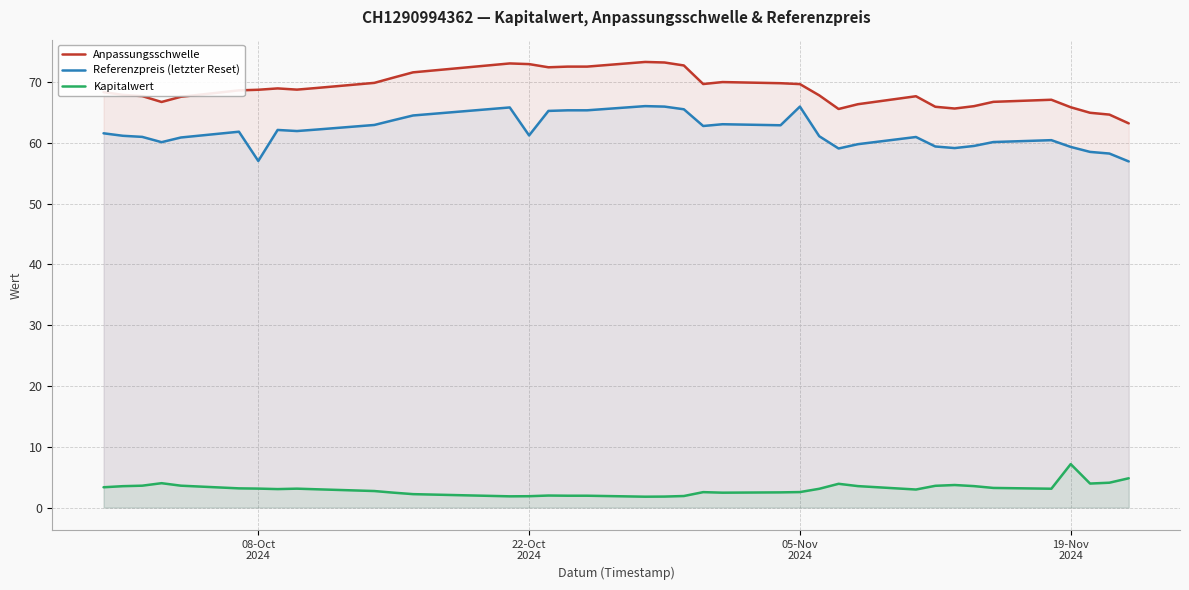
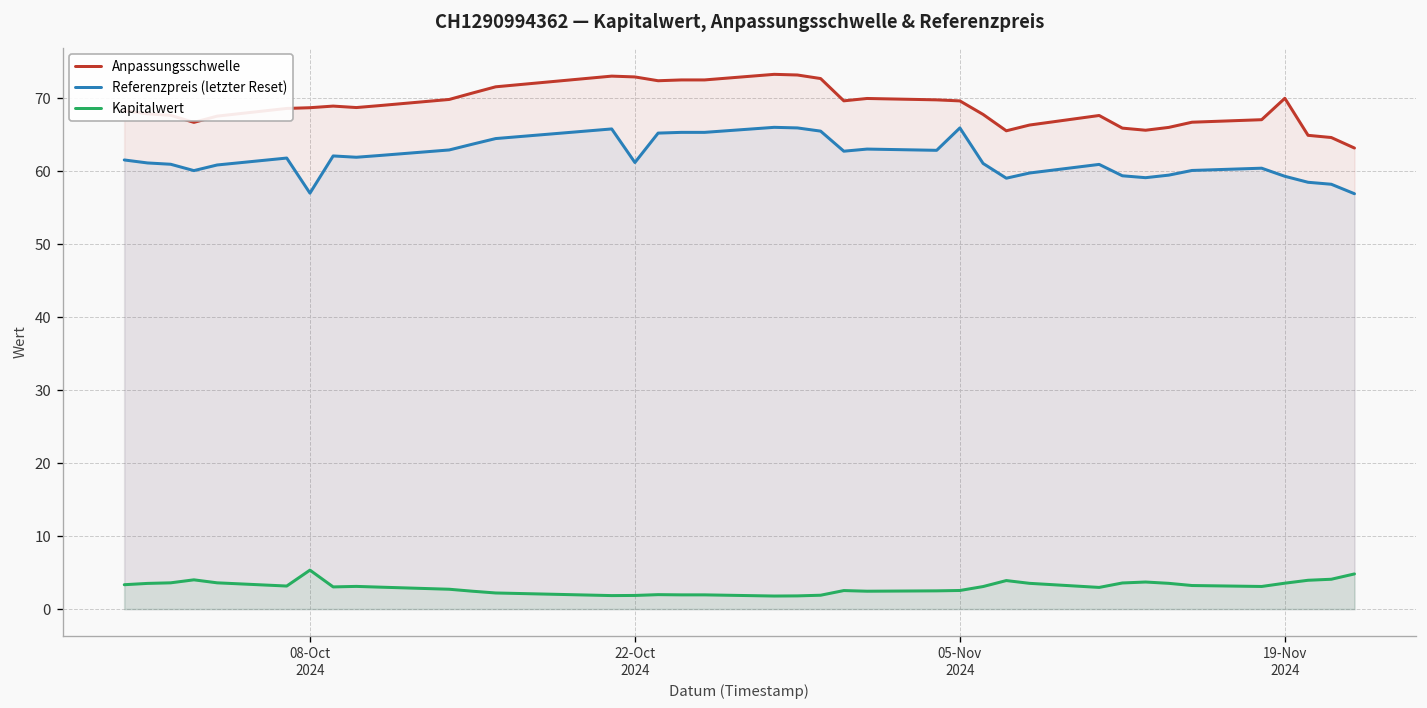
Kapitalwert, 08-Oct 2024: 3 -> 5
Anpassungsschwelle, 19-Nov 2024: 66 -> 70
Kapitalwert, 19-Nov 2024: 7 -> 4
